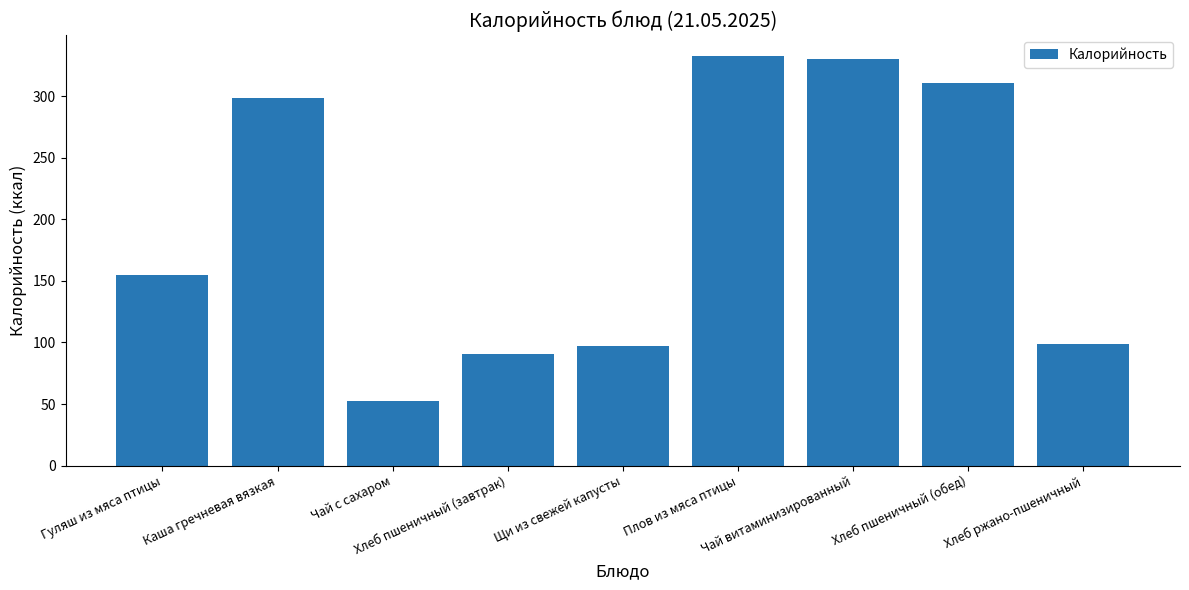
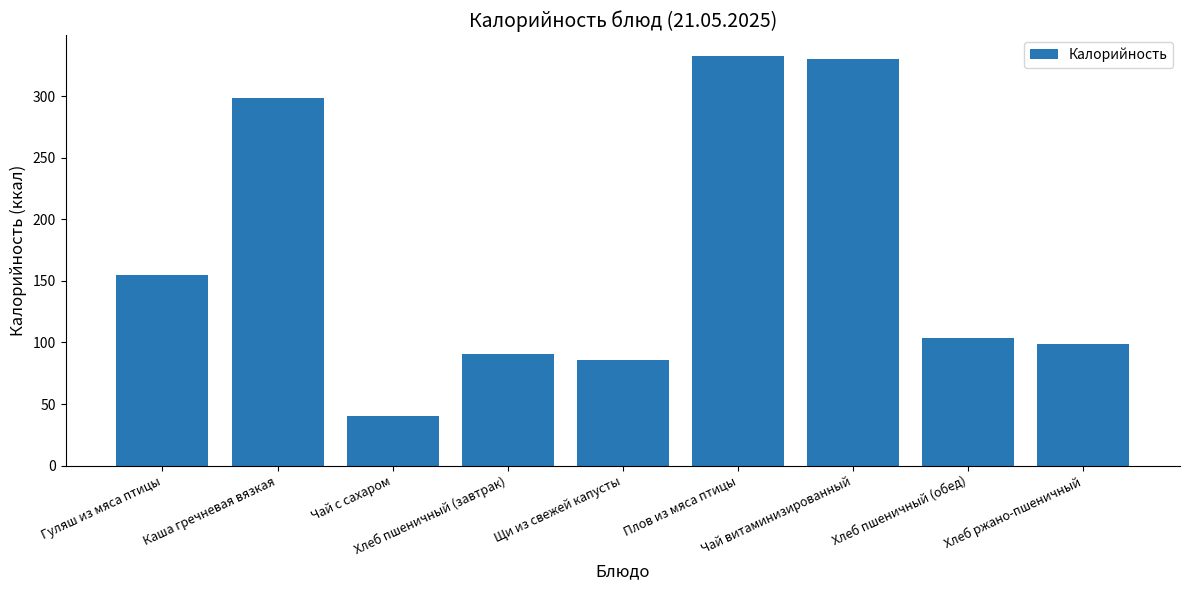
Чай с сахаром: 53 -> 40
Щи из свежей капусты: 97 -> 86
Хлеб пшеничный (обед): 311 -> 104
